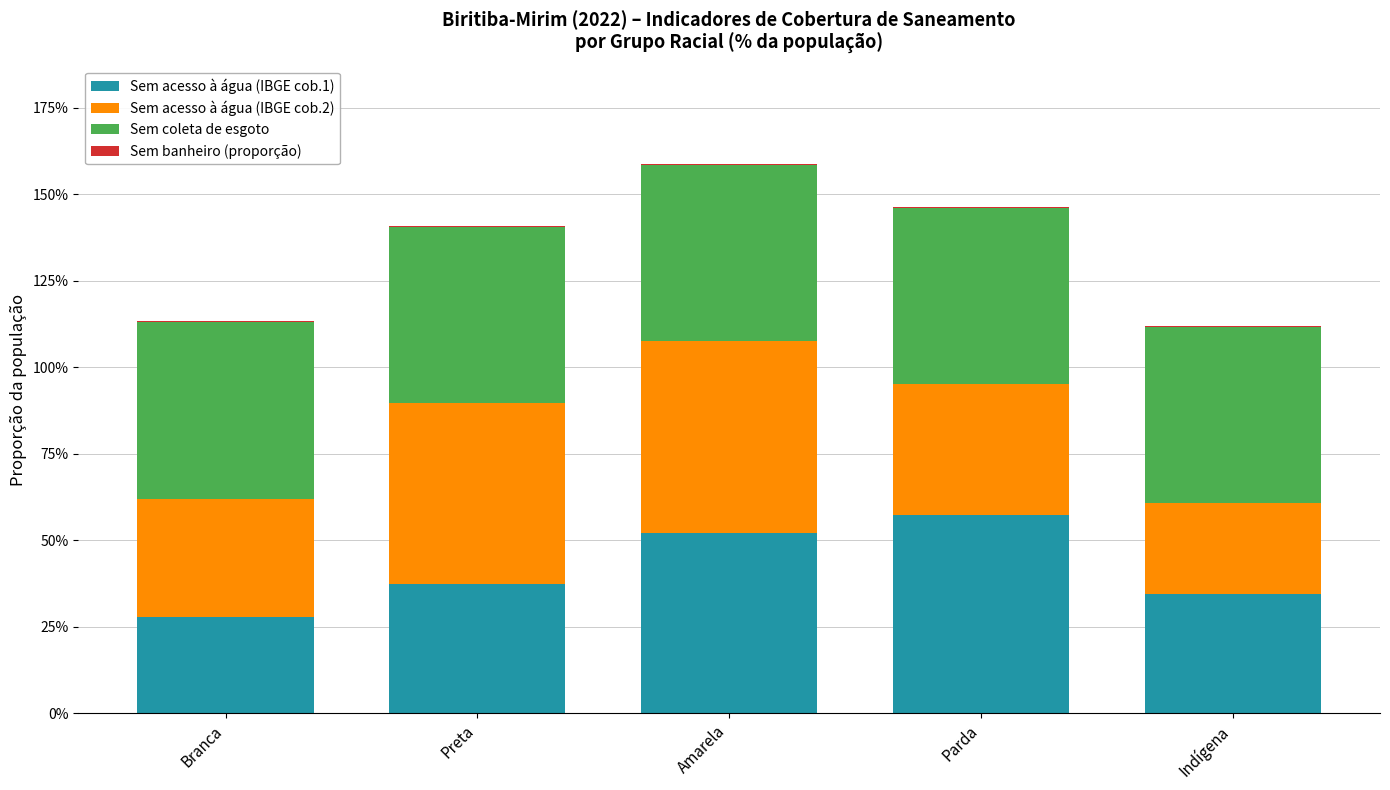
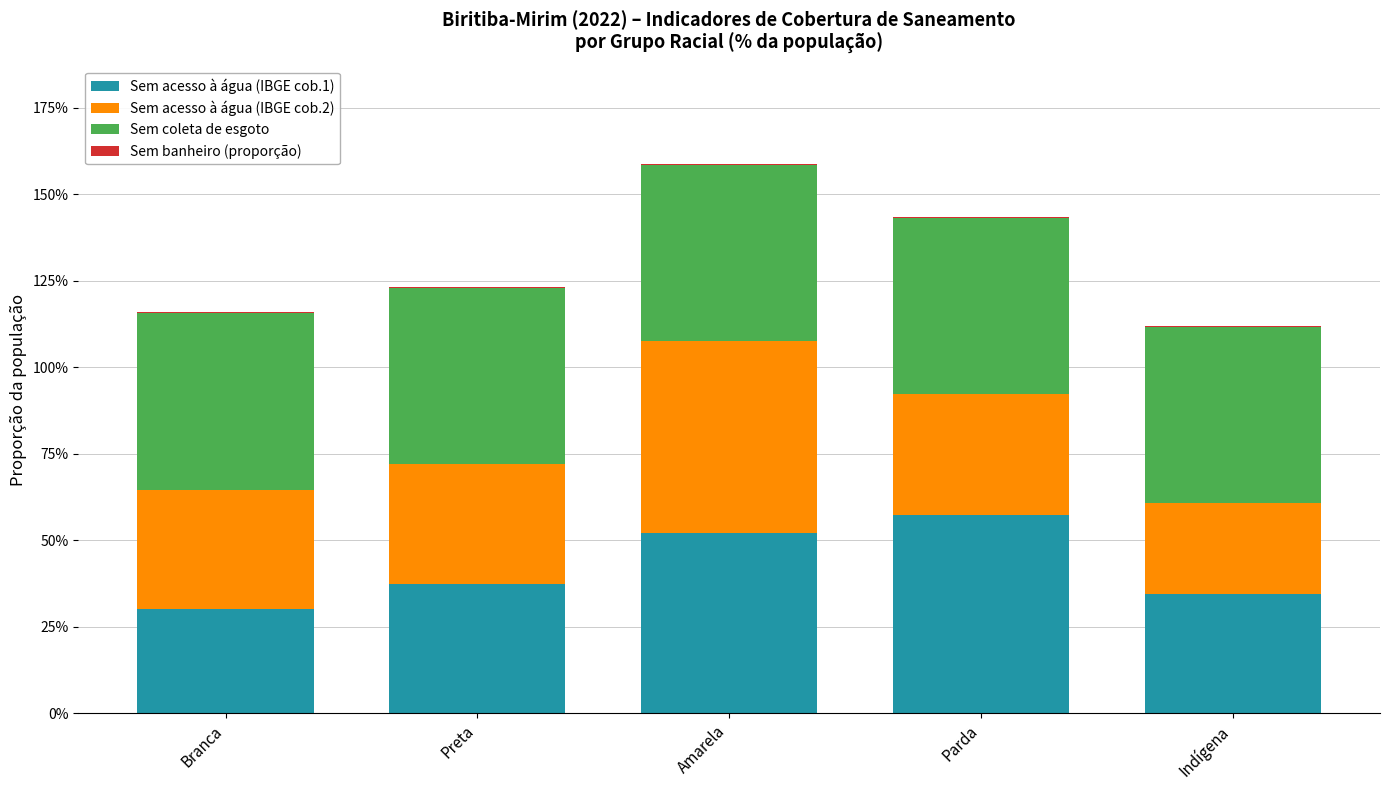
Sem acesso à água (IBGE cob.1), Branca: 28% -> 30%
Sem acesso à água (IBGE cob.2), Preta: 52% -> 35%
Sem acesso à água (IBGE cob.2), Parda: 38% -> 35%
